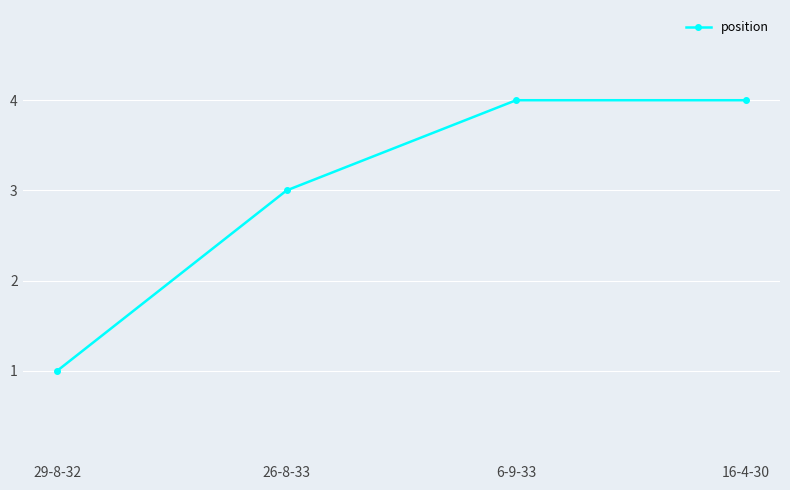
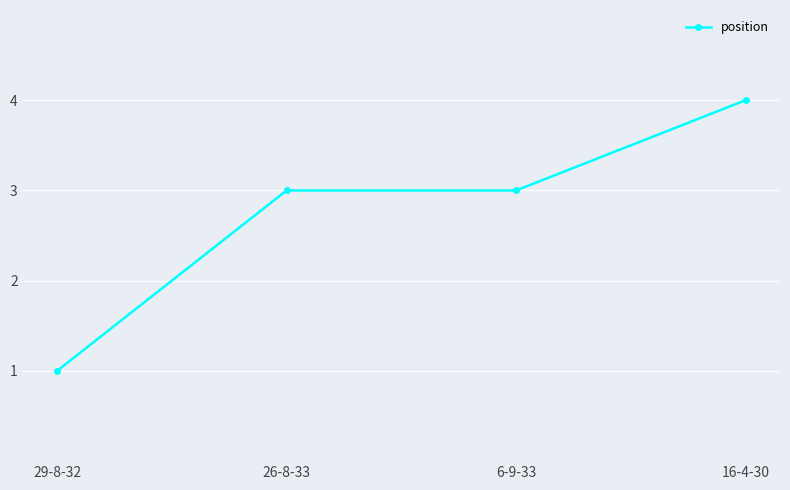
6-9-33: 4 -> 3
